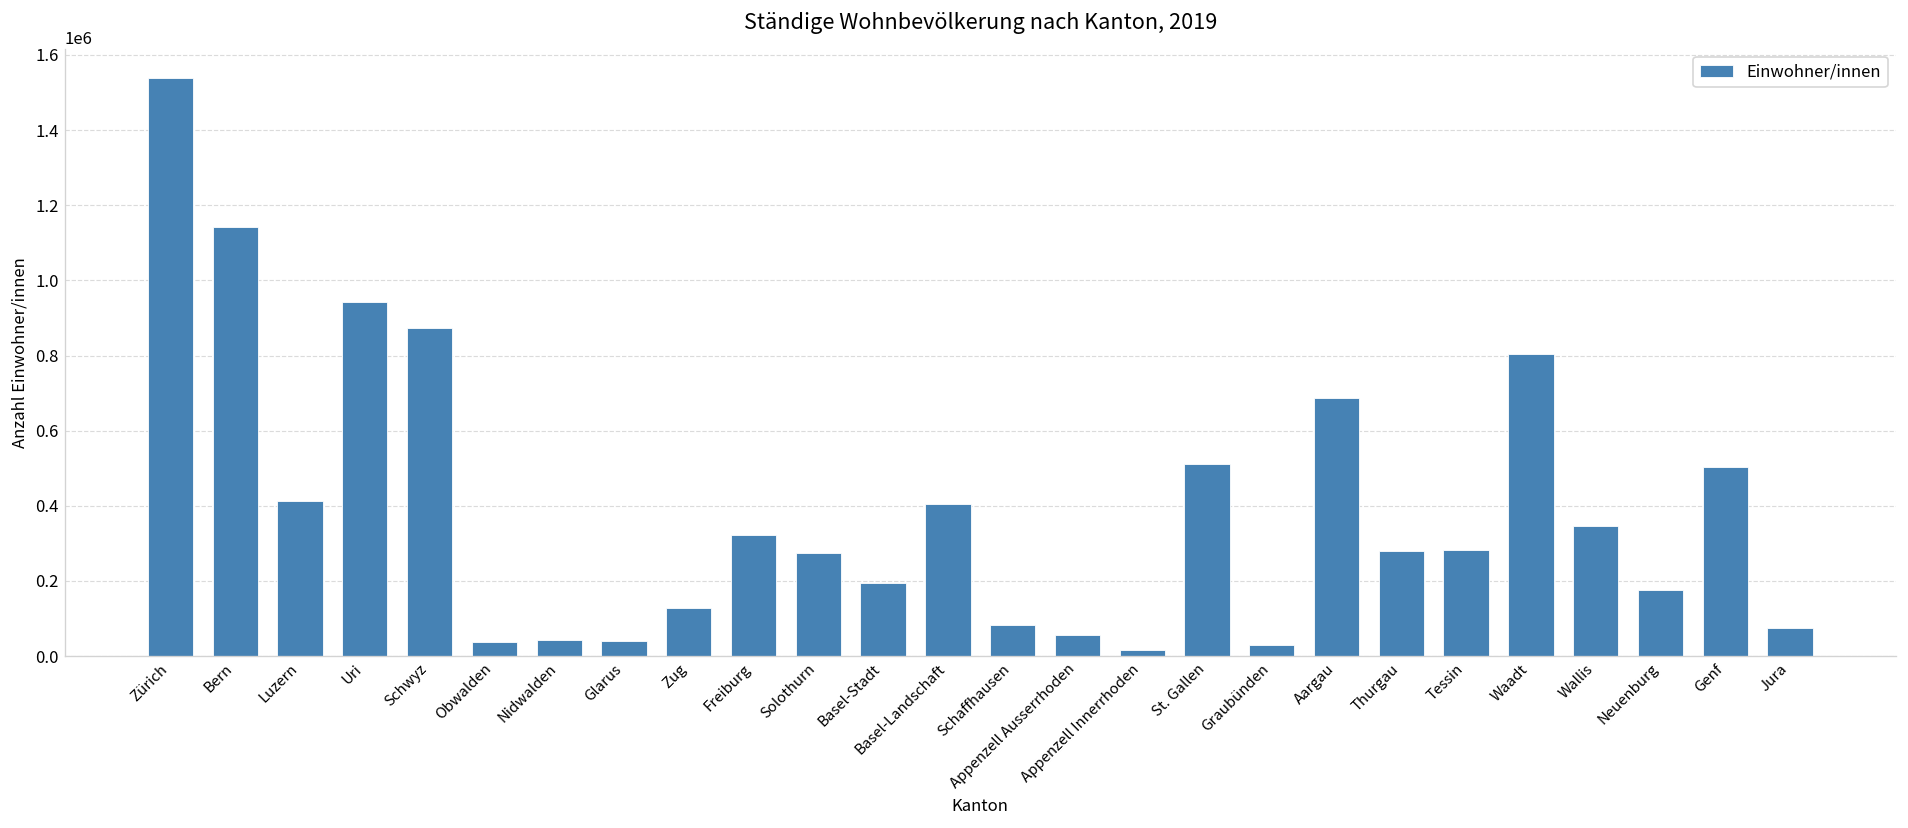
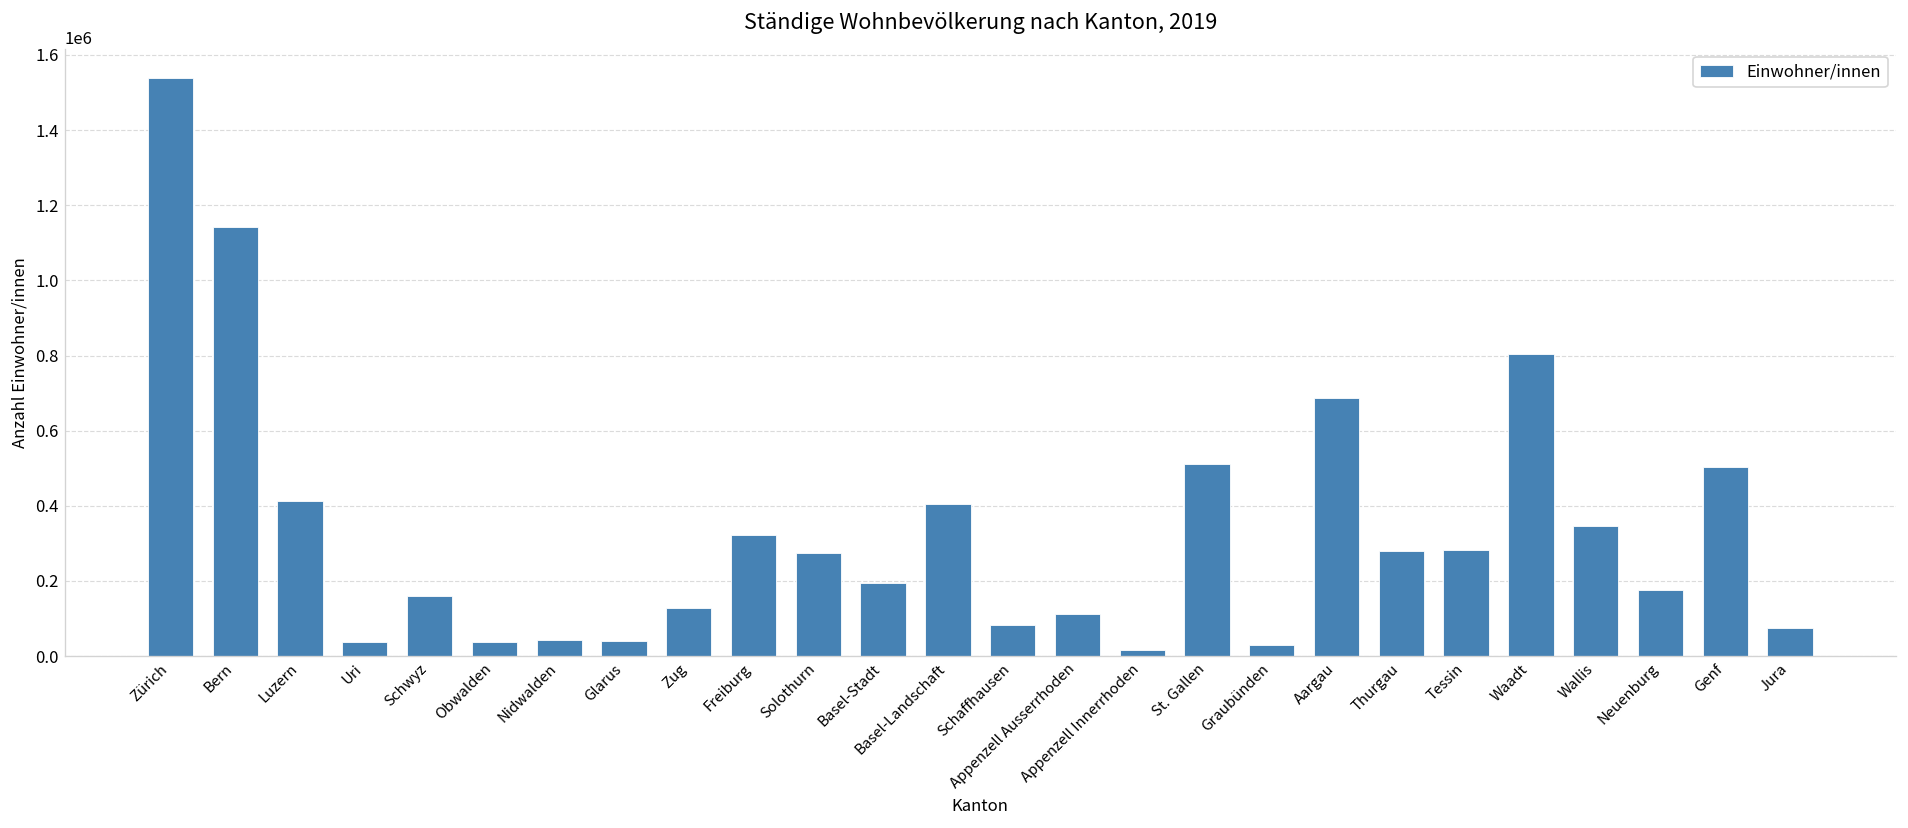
Uri: 940000 -> 40000
Schwyz: 870000 -> 160000
Appenzell Ausserrhoden: 60000 -> 110000
